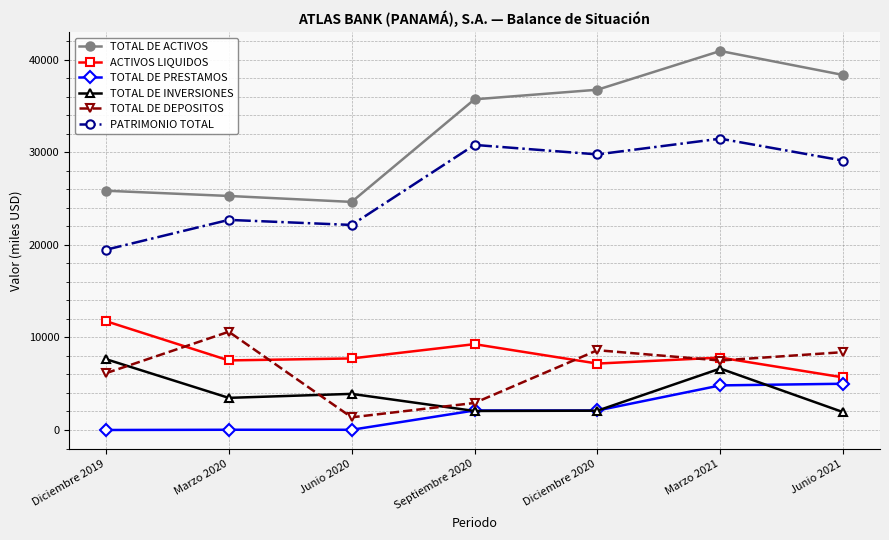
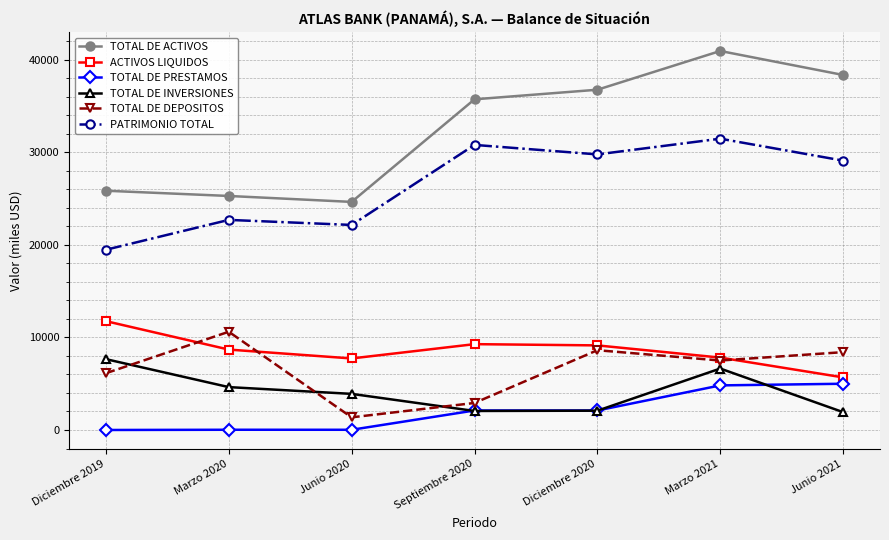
ACTIVOS LIQUIDOS, Marzo 2020: 8000 -> 9000
TOTAL DE INVERSIONES, Marzo 2020: 3000 -> 5000
ACTIVOS LIQUIDOS, Diciembre 2020: 7000 -> 9000
